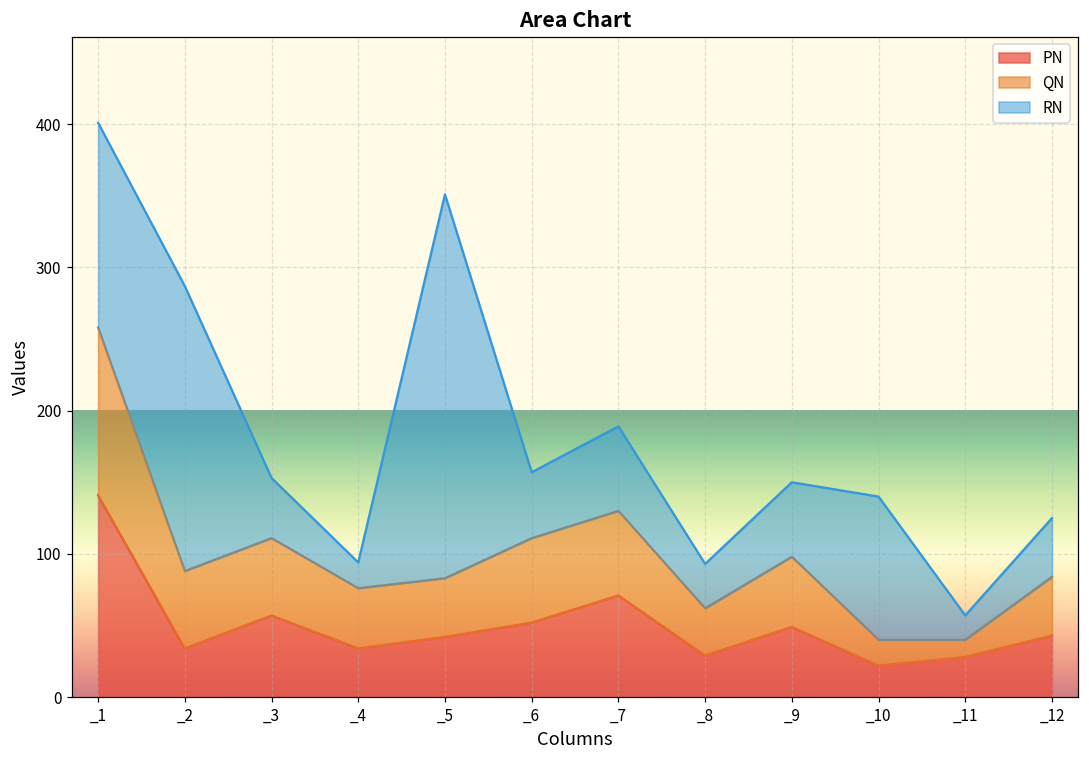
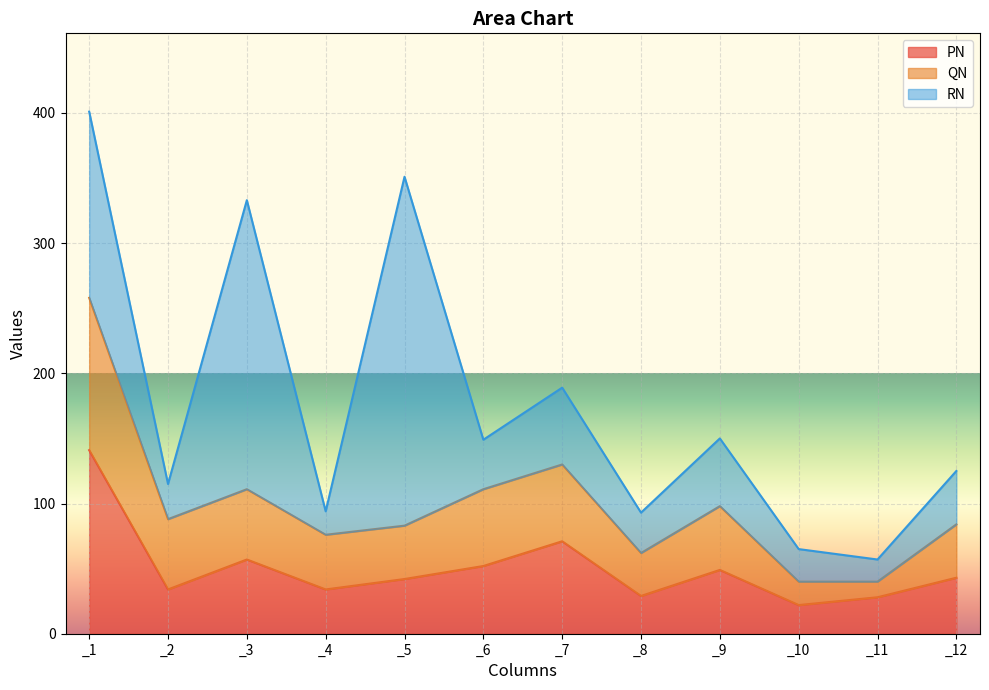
RN, _2: 199 -> 27
RN, _3: 42 -> 222
RN, _6: 46 -> 38
RN, _10: 100 -> 25
